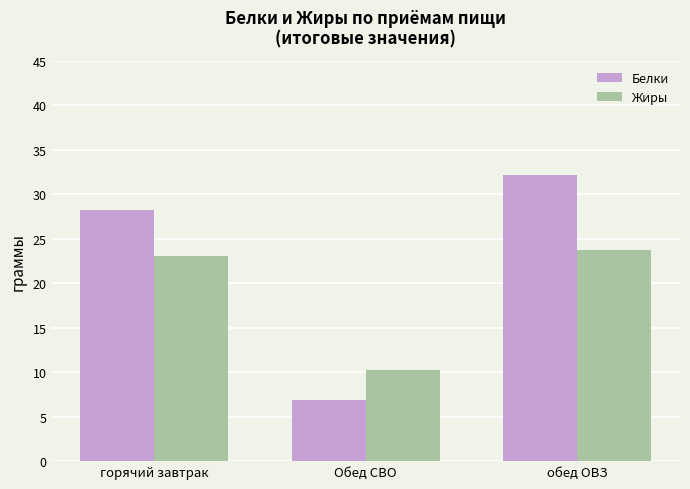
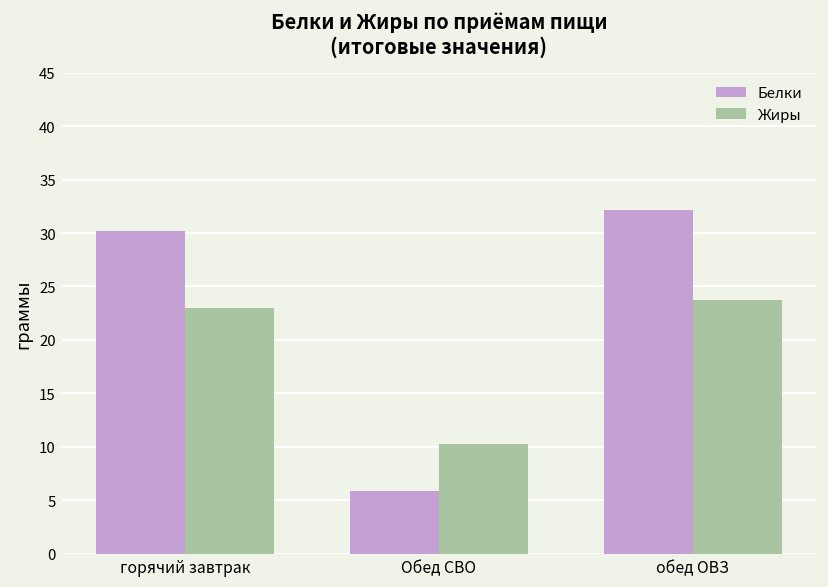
Белки, горячий завтрак: 28 -> 30
Белки, Обед СВО: 7 -> 6
